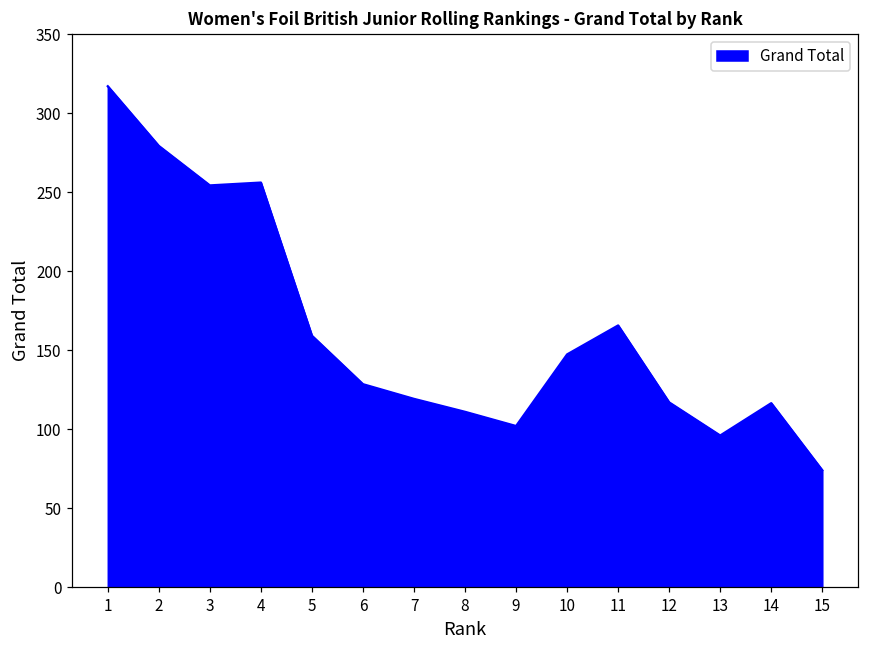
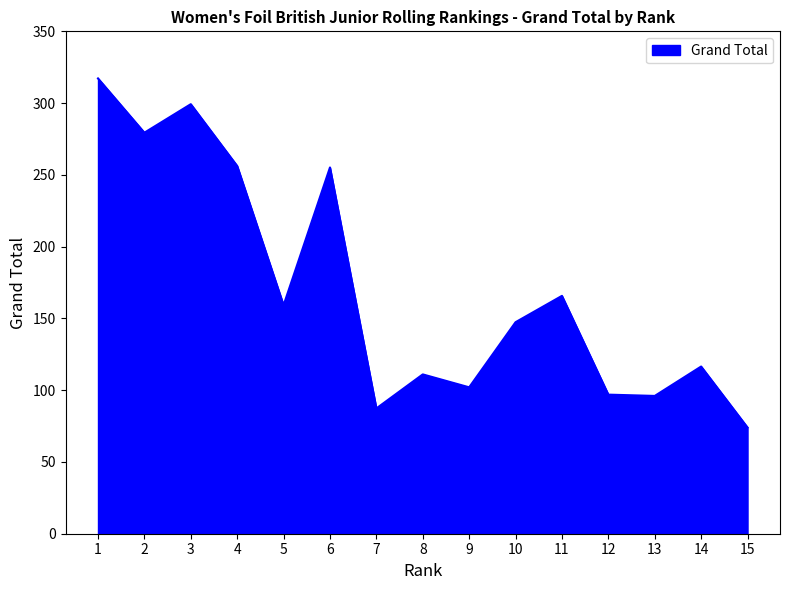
3: 254 -> 299
6: 129 -> 255
7: 119 -> 87
12: 117 -> 97
